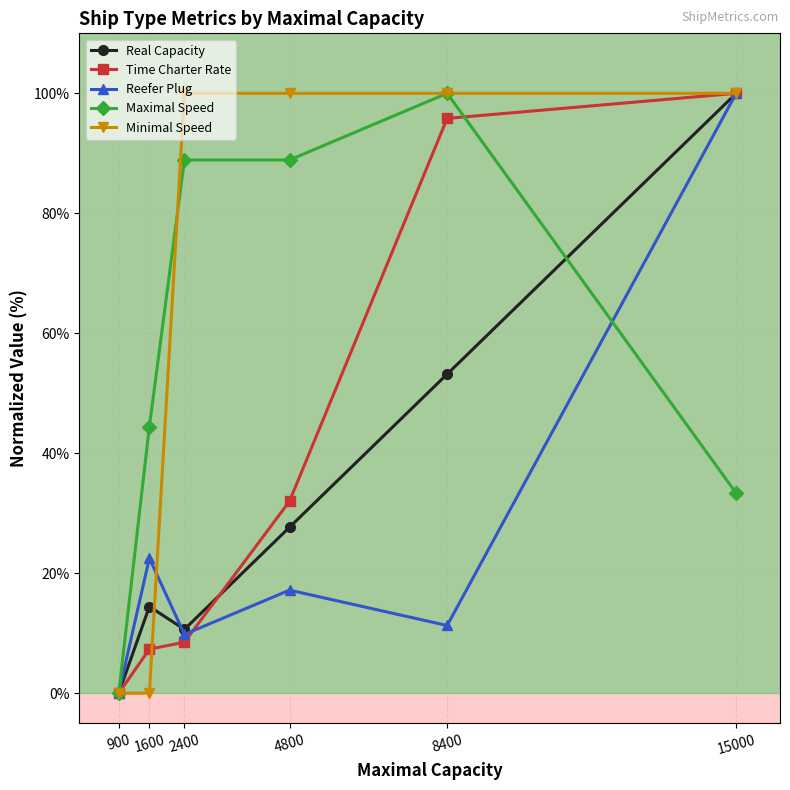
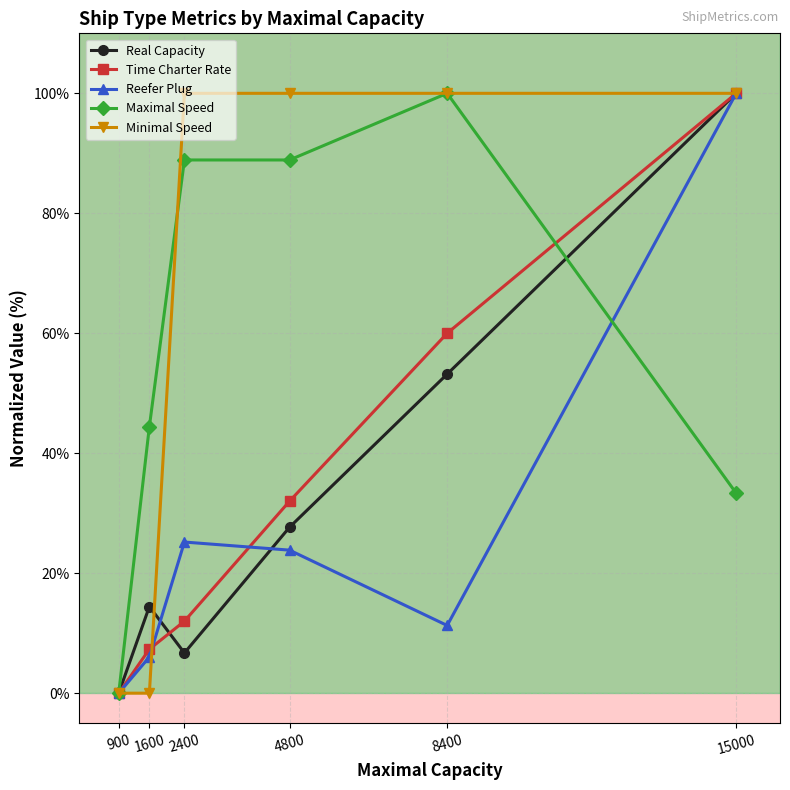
Reefer Plug, 1600: 22% -> 6%
Real Capacity, 2400: 11% -> 7%
Time Charter Rate, 2400: 9% -> 12%
Reefer Plug, 2400: 10% -> 25%
Reefer Plug, 4800: 17% -> 24%
Time Charter Rate, 8400: 96% -> 60%
